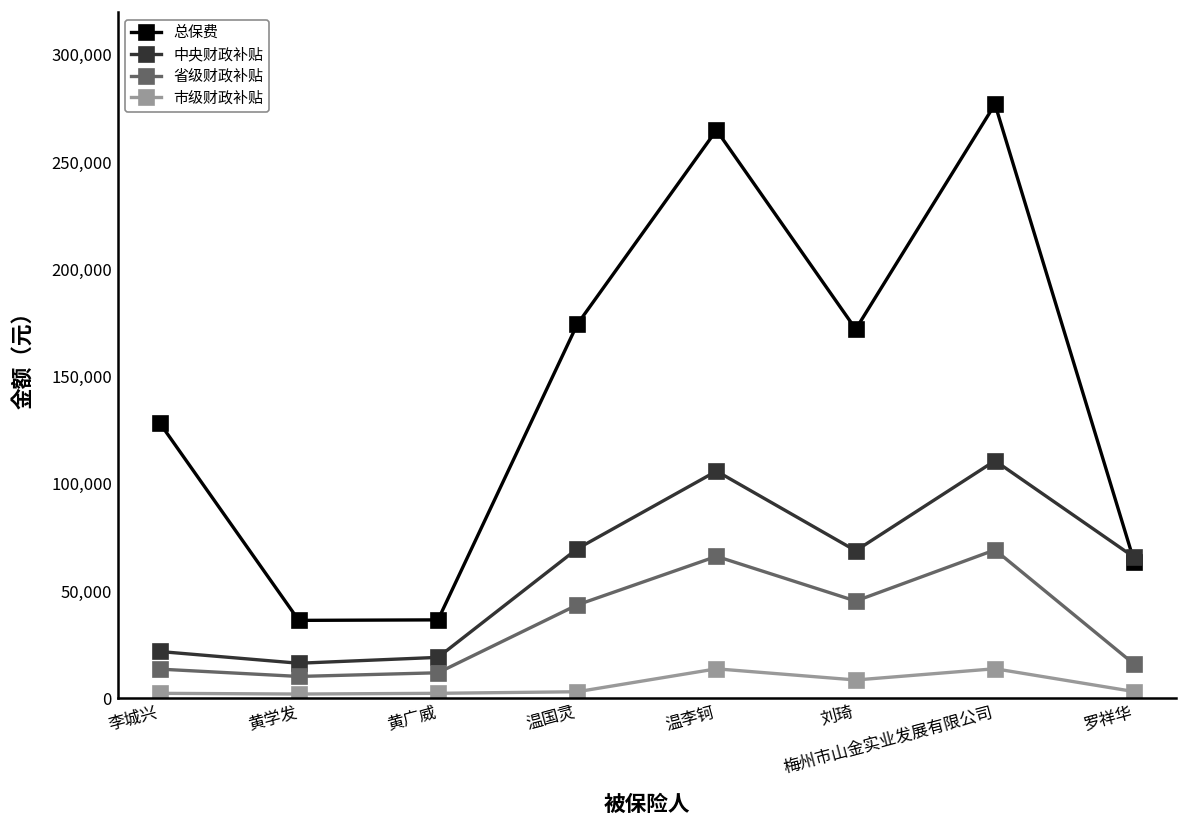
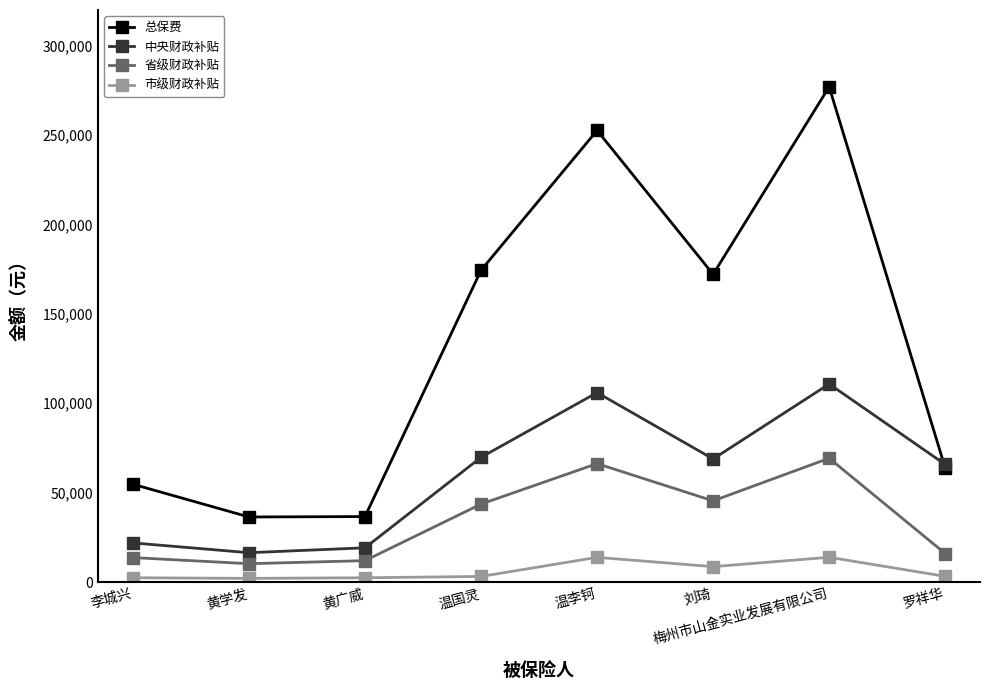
总保费, 李城兴: 129,000 -> 55,000
总保费, 温李钶: 265,000 -> 253,000
